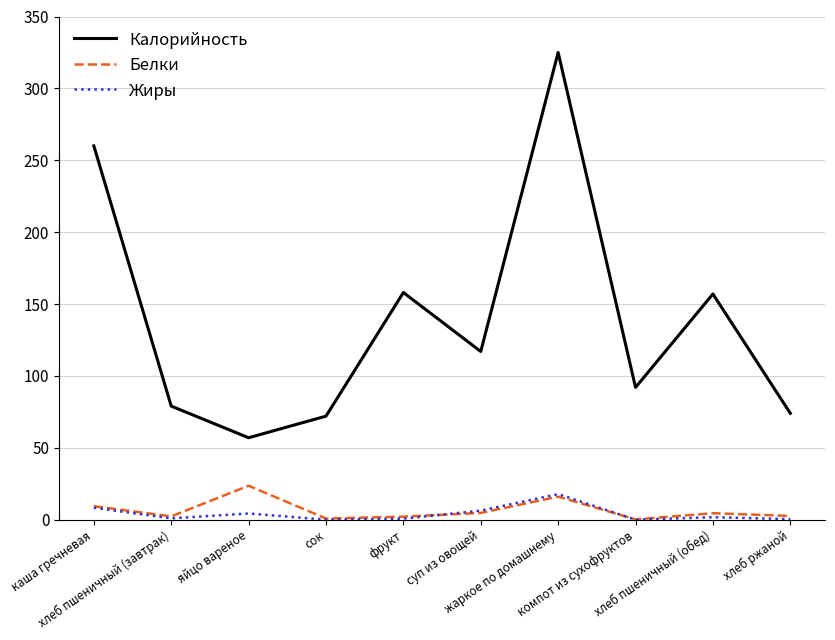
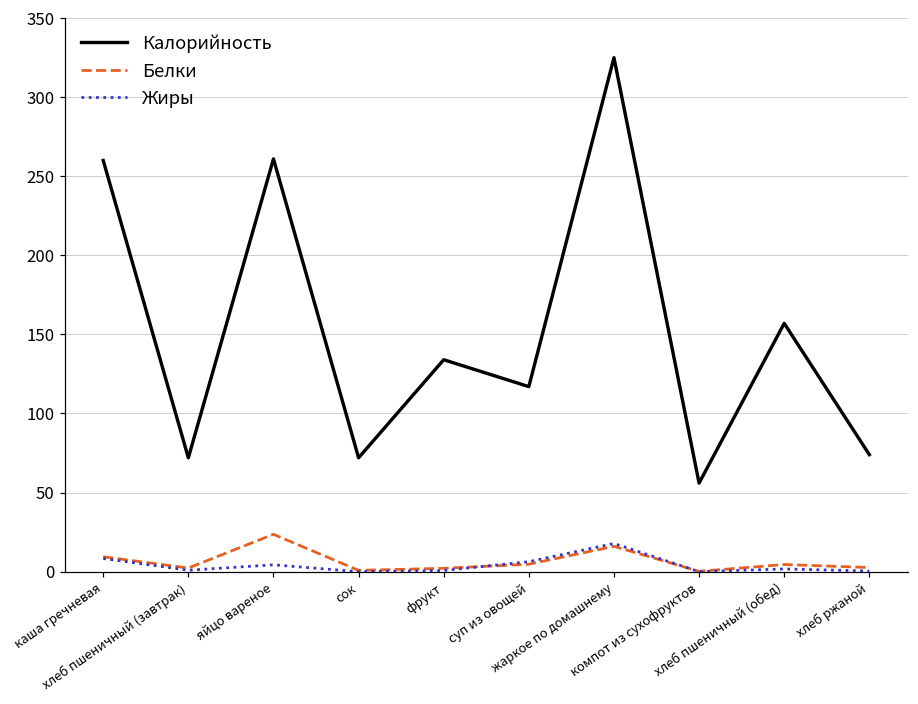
Калорийность, хлеб пшеничный (завтрак): 79 -> 72
Калорийность, яйцо вареное: 57 -> 261
Калорийность, фрукт: 158 -> 134
Калорийность, компот из сухофруктов: 92 -> 56
